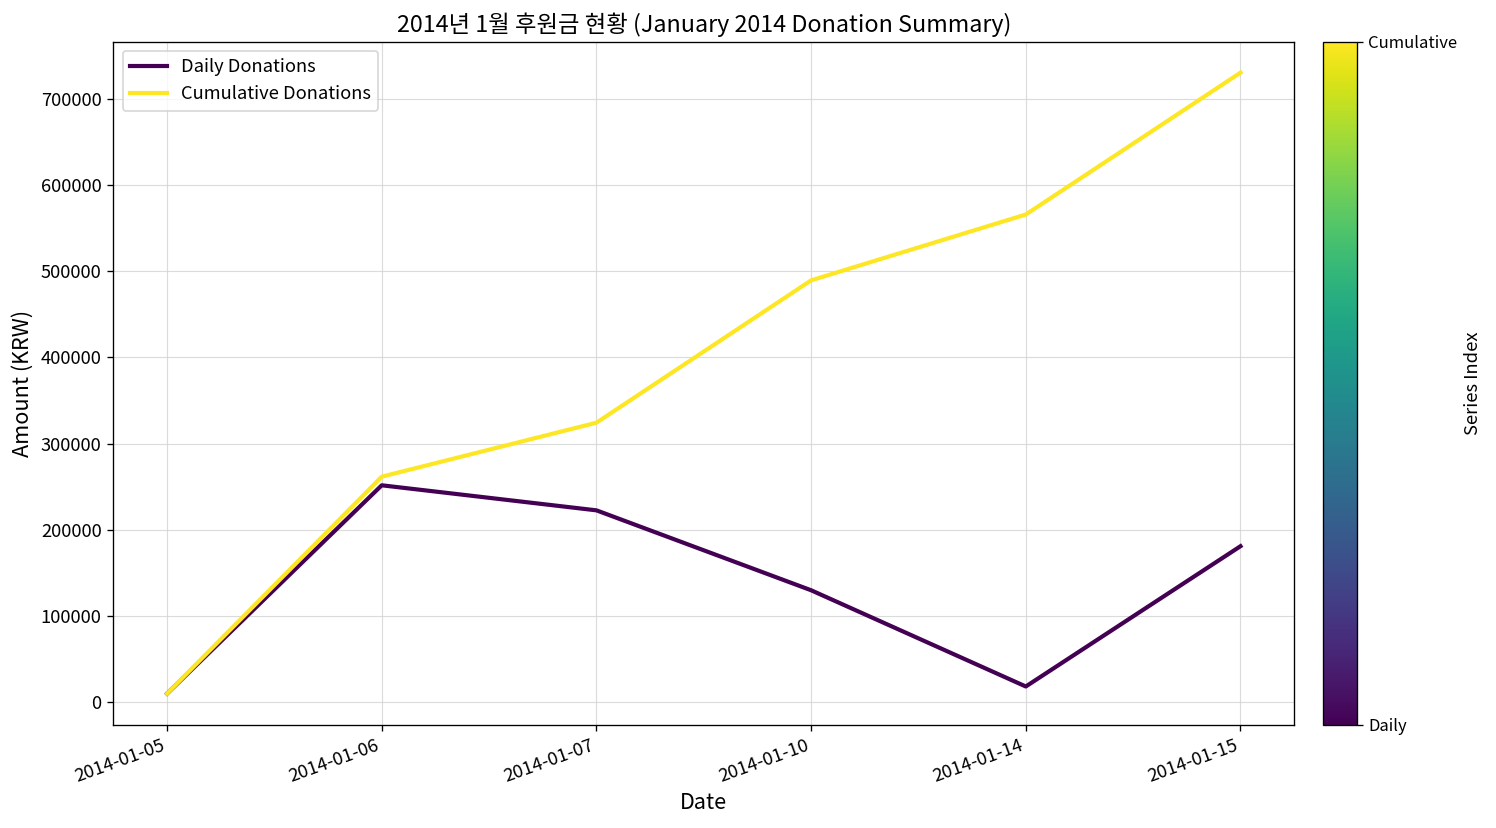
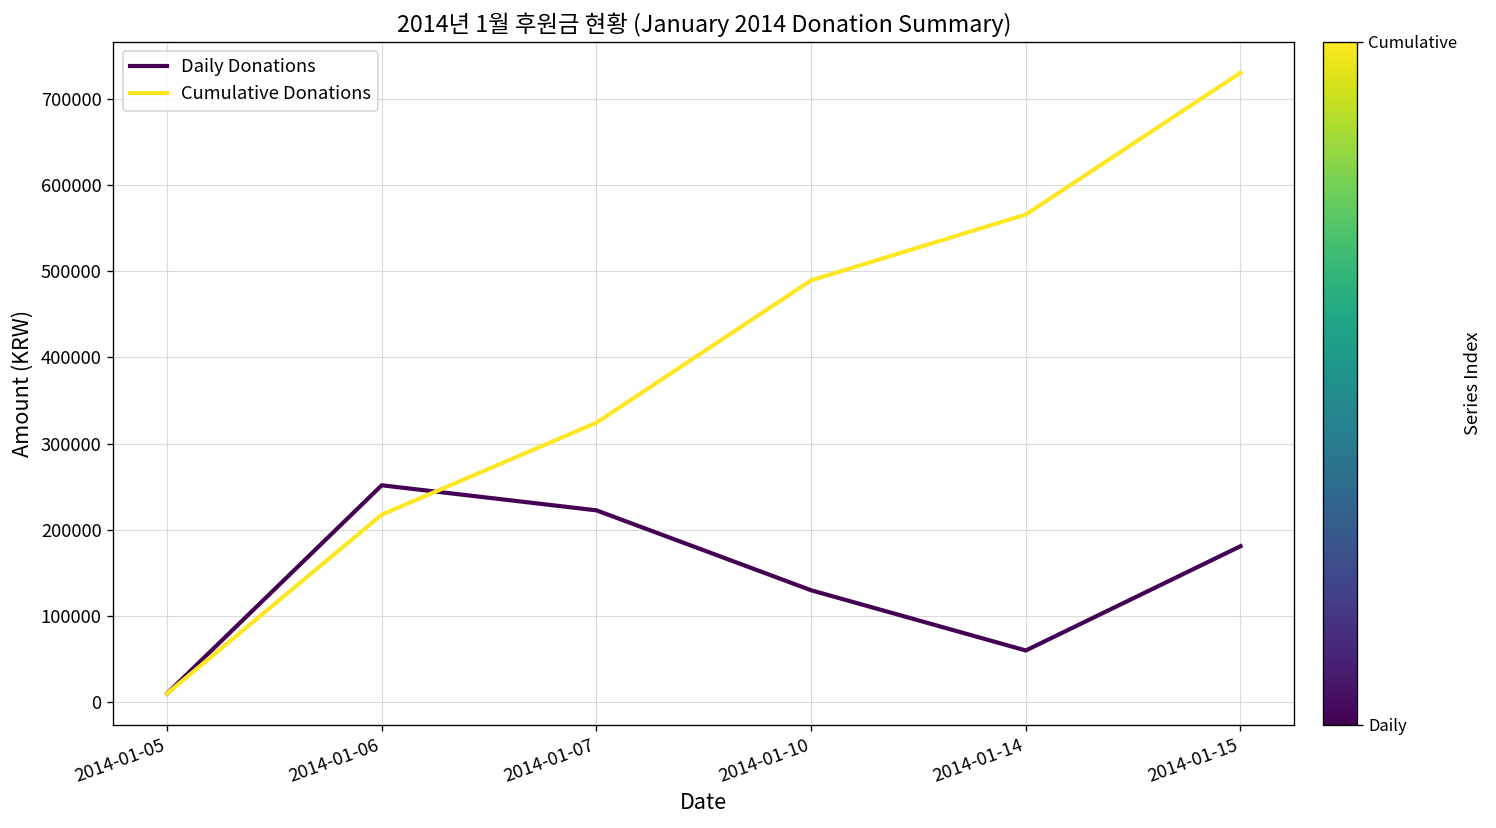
Cumulative Donations, 2014-01-06: 260000 -> 220000
Daily Donations, 2014-01-14: 20000 -> 60000
